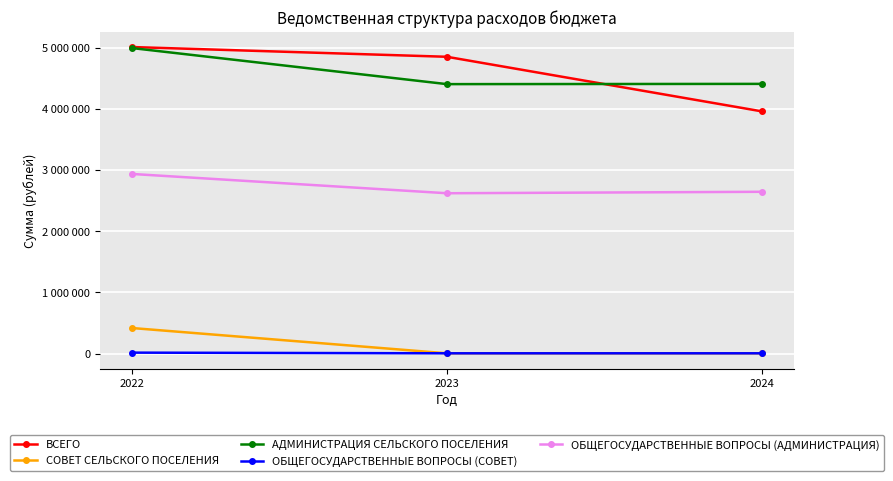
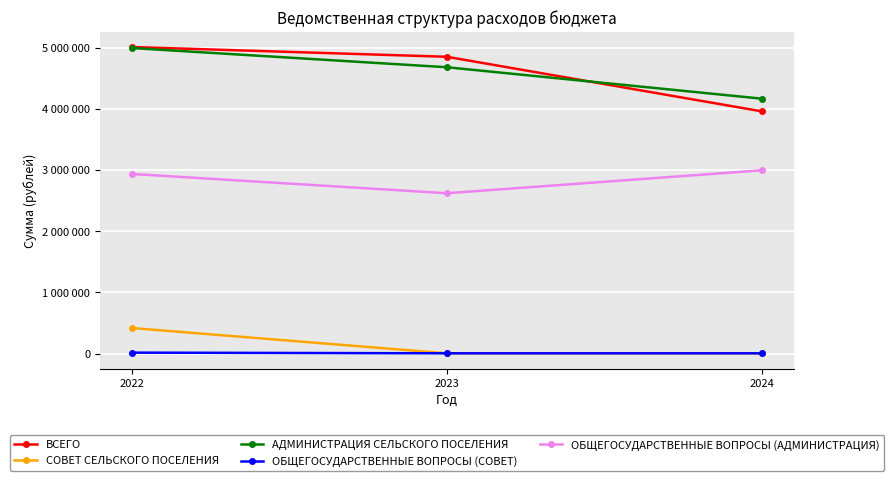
АДМИНИСТРАЦИЯ СЕЛЬСКОГО ПОСЕЛЕНИЯ, 2023: 4400000 -> 4700000
АДМИНИСТРАЦИЯ СЕЛЬСКОГО ПОСЕЛЕНИЯ, 2024: 4400000 -> 4200000
ОБЩЕГОСУДАРСТВЕННЫЕ ВОПРОСЫ (АДМИНИСТРАЦИЯ), 2024: 2600000 -> 3000000
